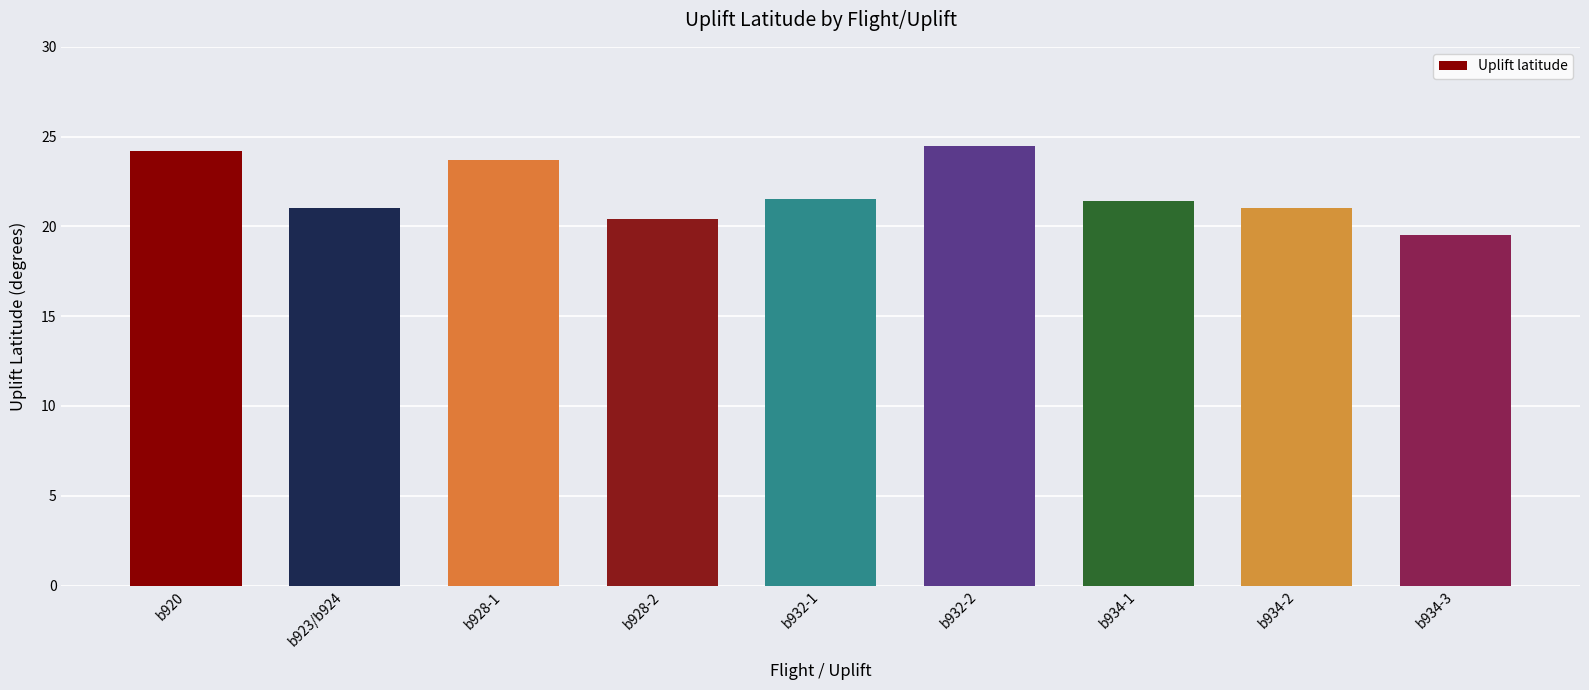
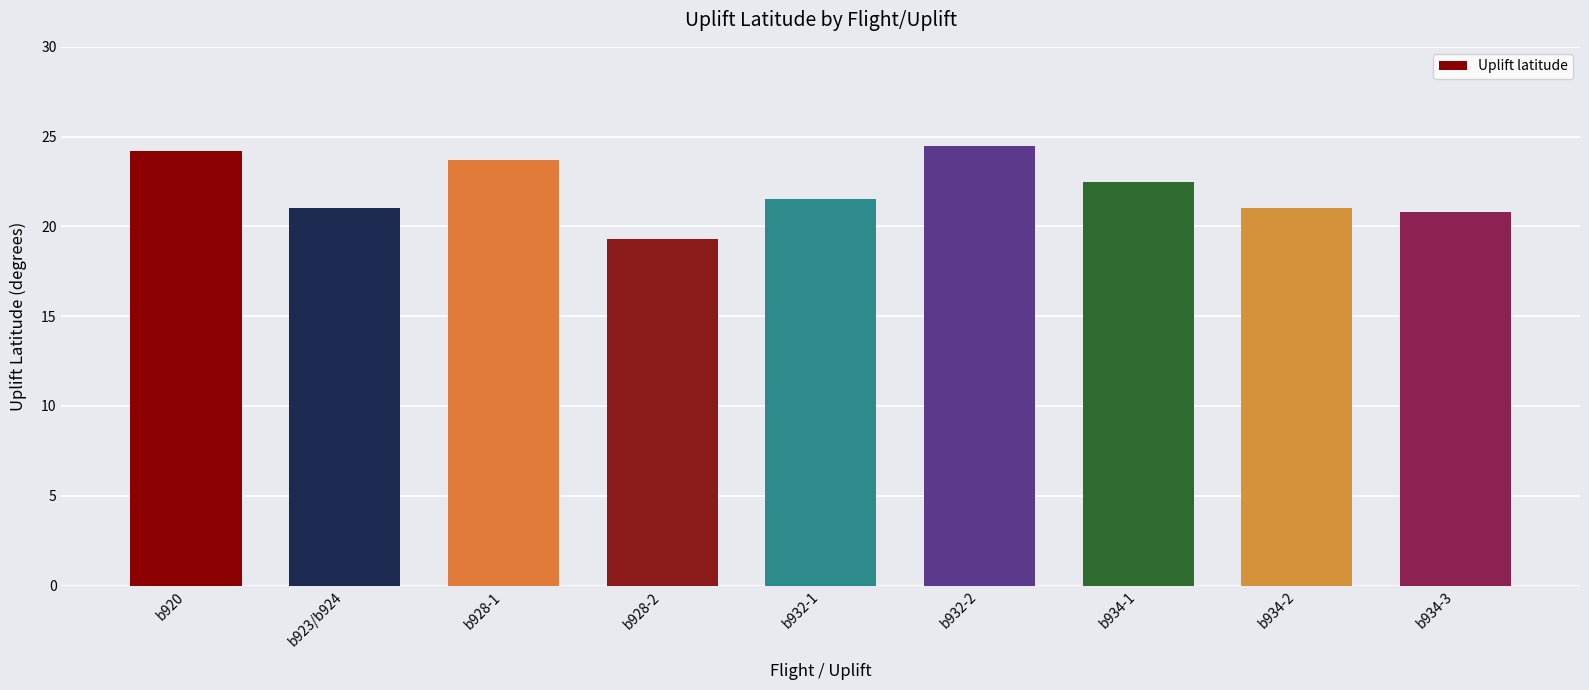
b928-2: 20.4 -> 19.3
b934-1: 21.4 -> 22.5
b934-3: 19.5 -> 20.8
